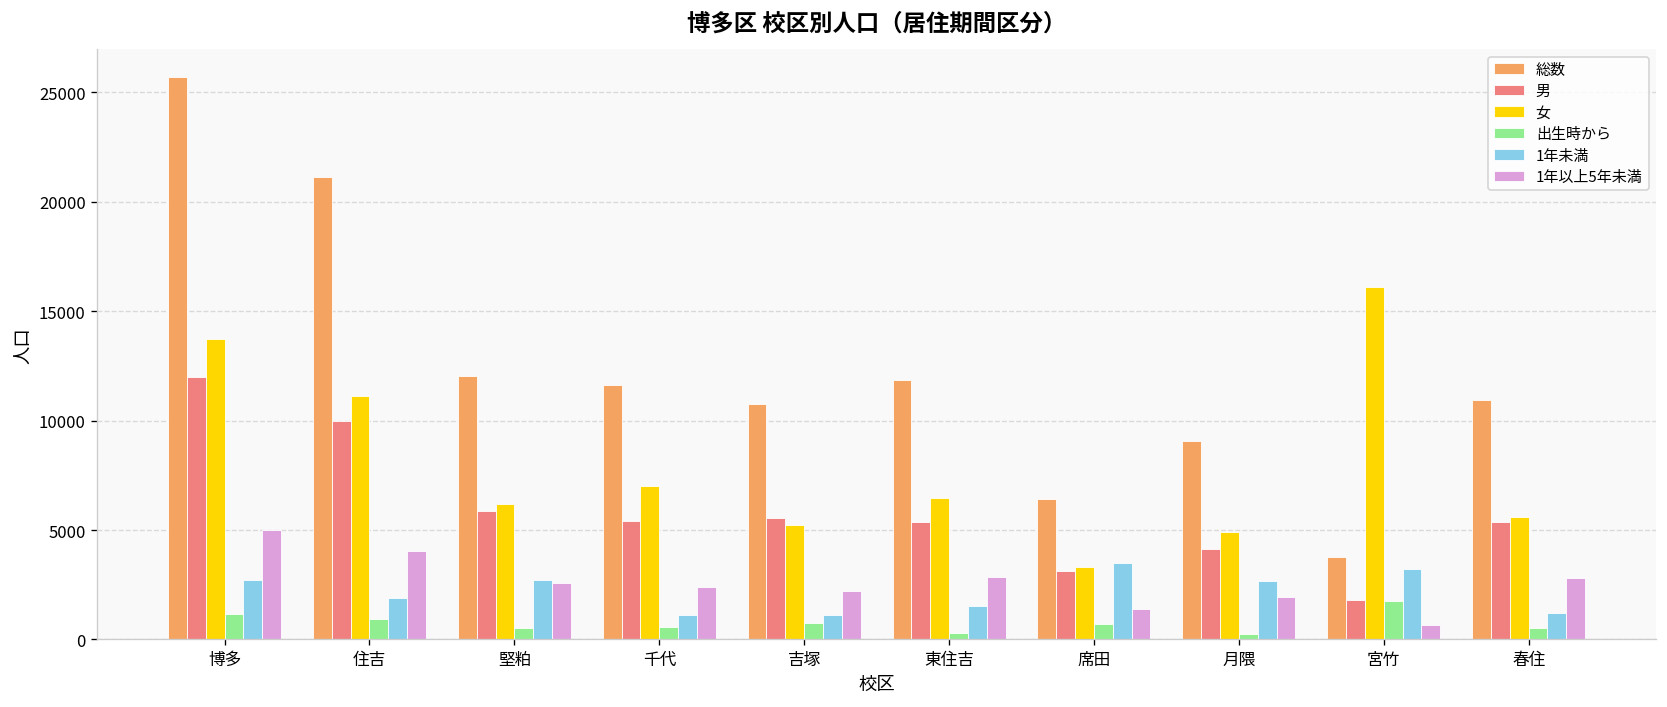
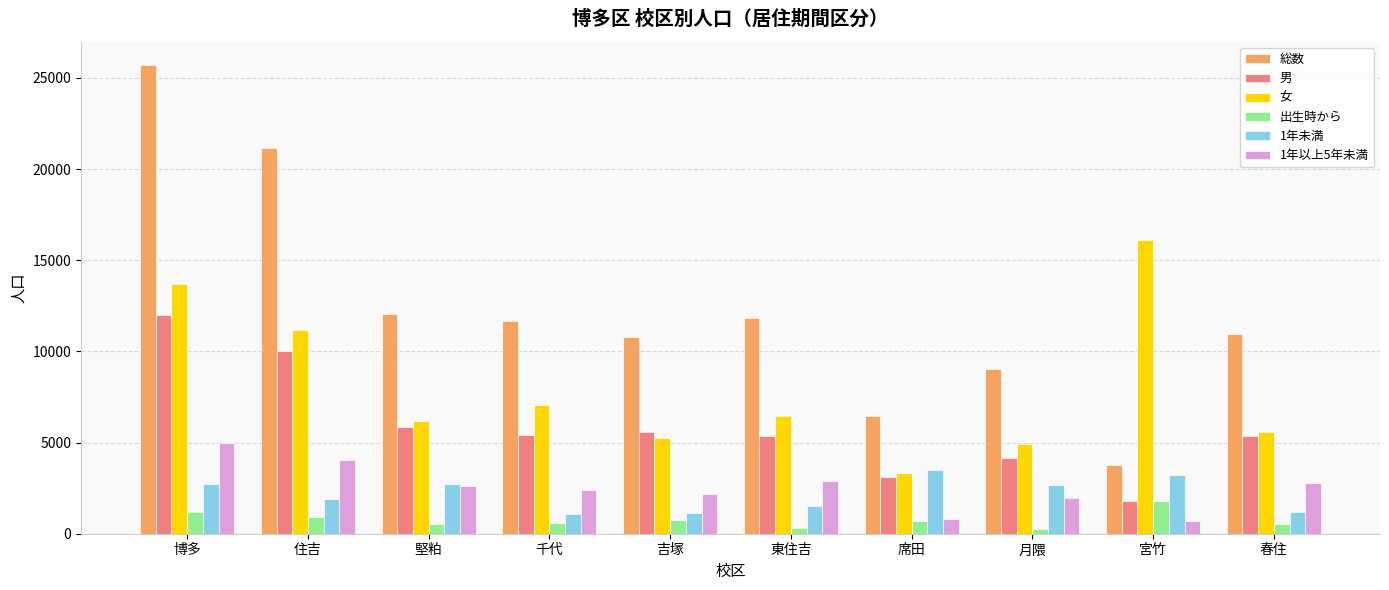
1年以上5年未満, 席田: 1400 -> 800
